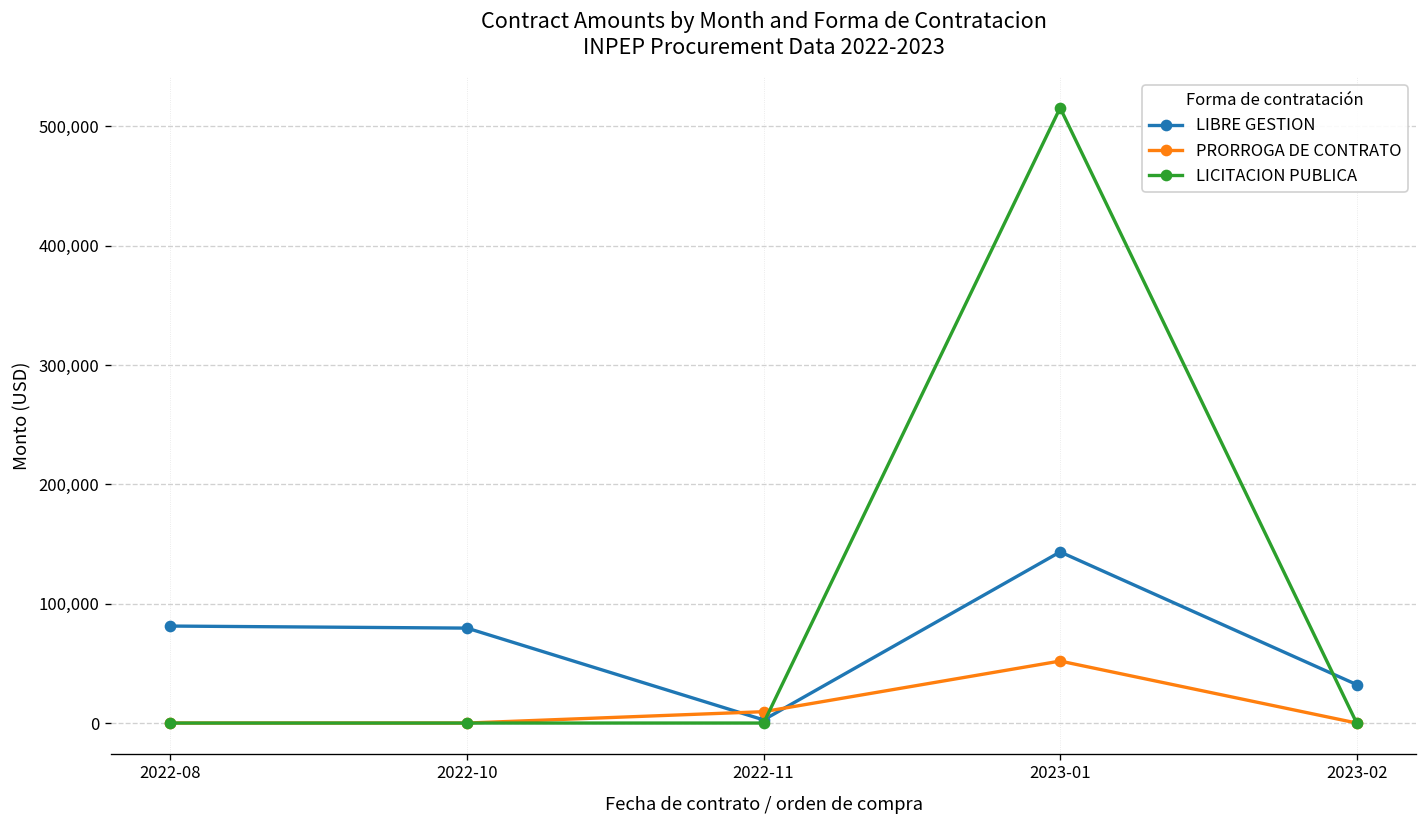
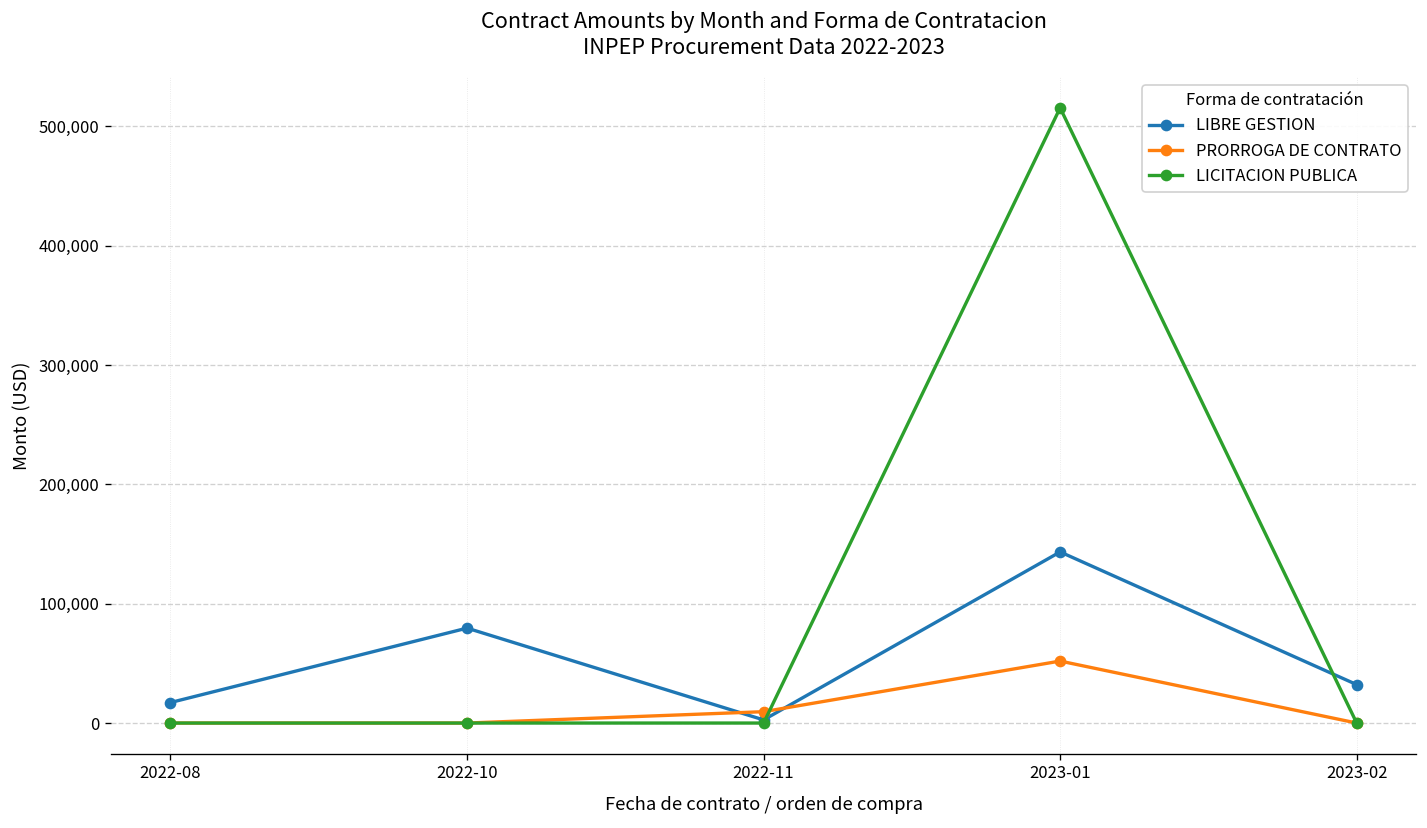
LIBRE GESTION, 2022-08: 80,000 -> 20,000
